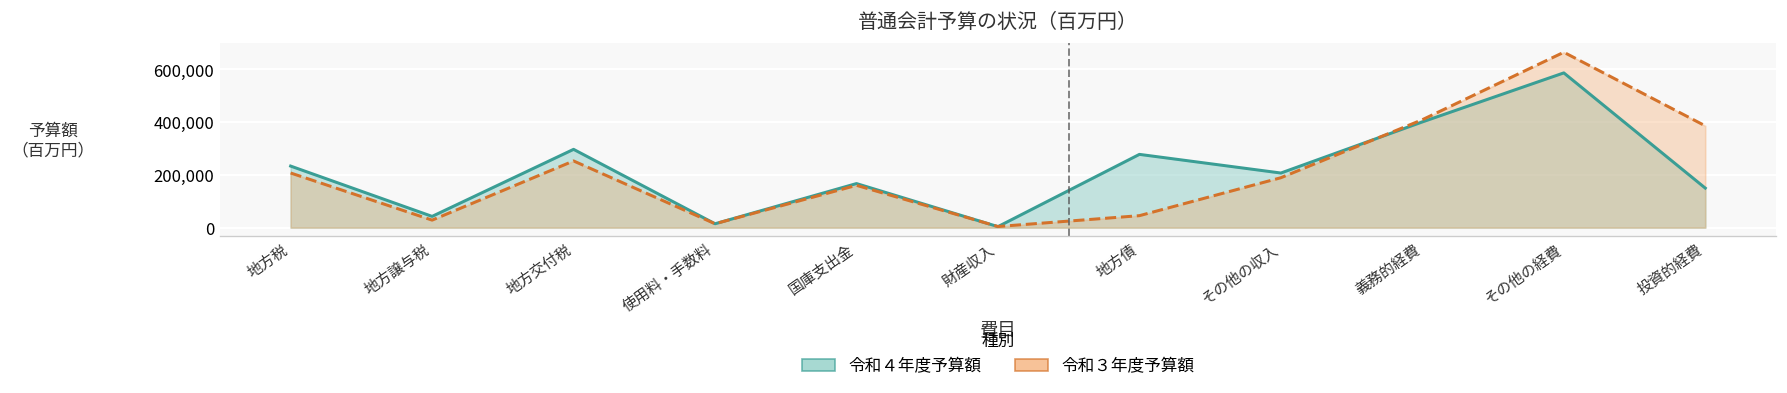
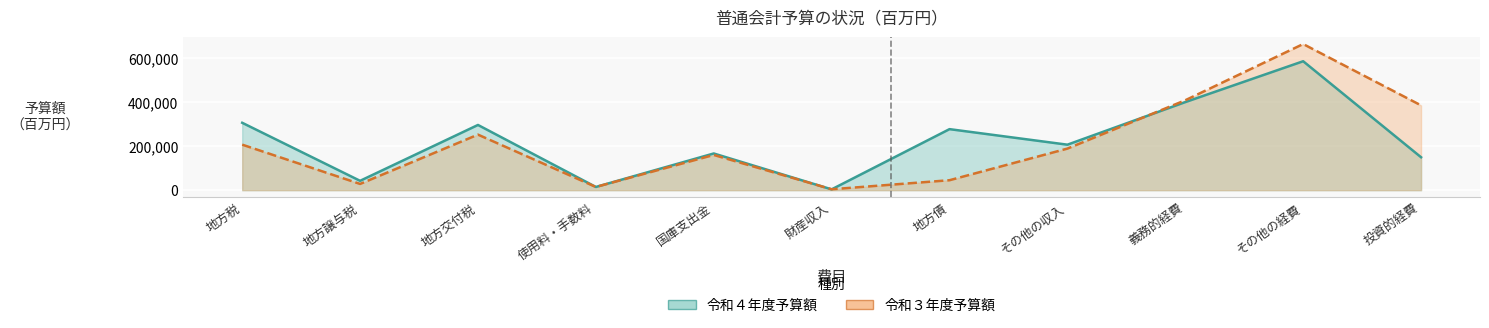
令和４年度予算額, 地方税: 230,000 -> 310,000
